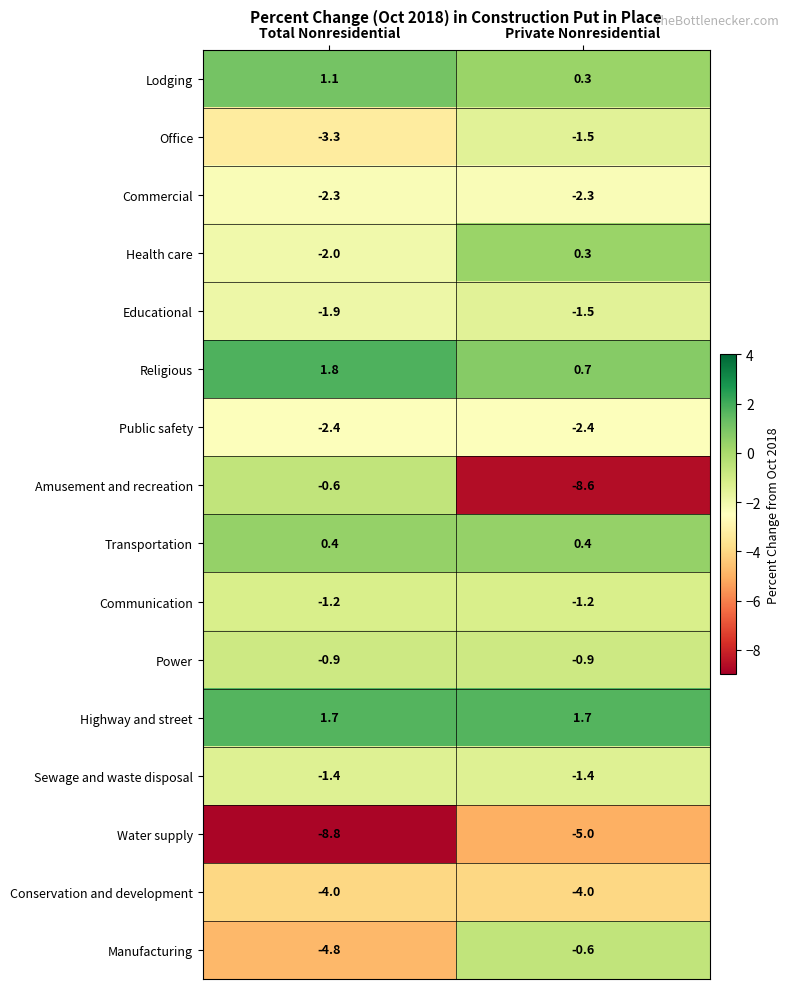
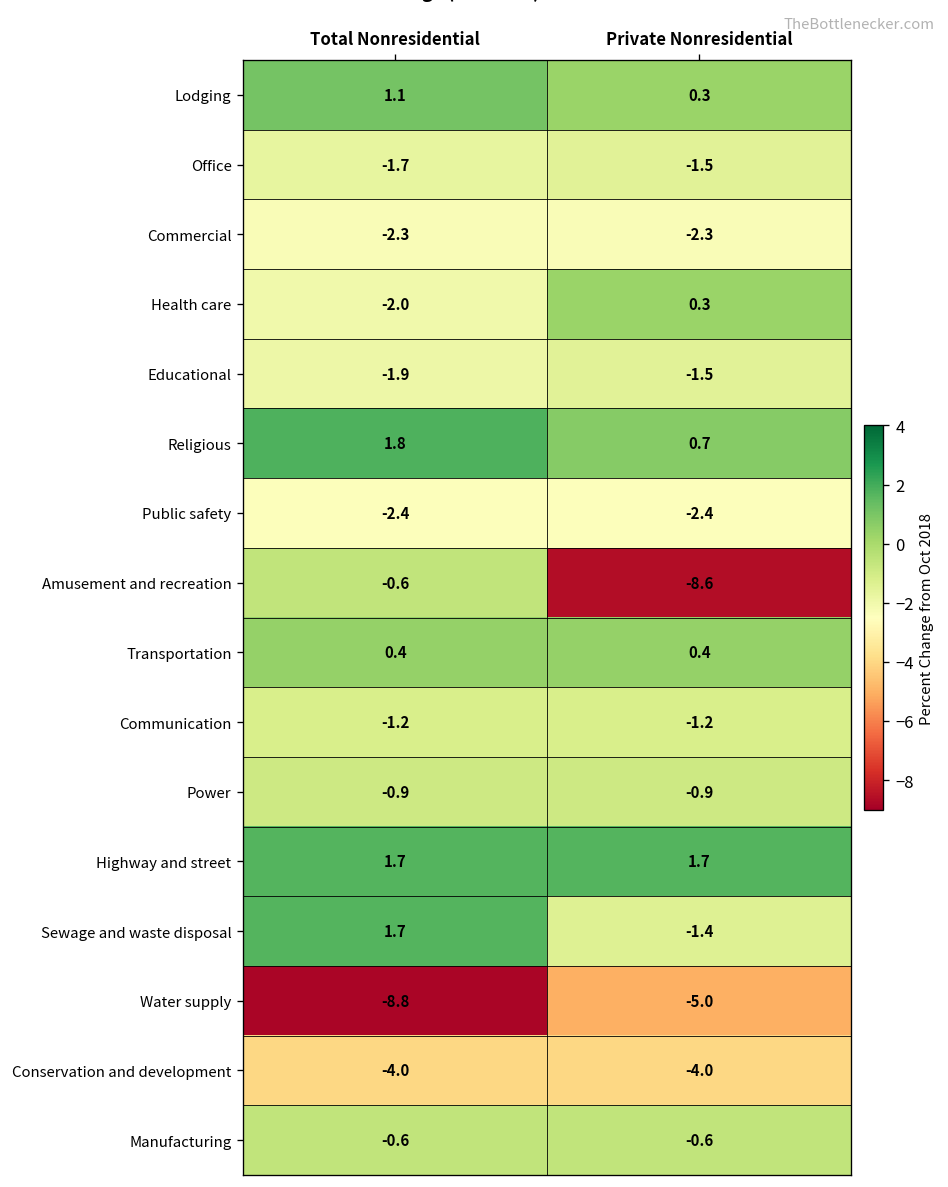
Office, Total Nonresidential: -3.3 -> -1.7
Sewage and waste disposal, Total Nonresidential: -1.4 -> 1.7
Manufacturing, Total Nonresidential: -4.8 -> -0.6
